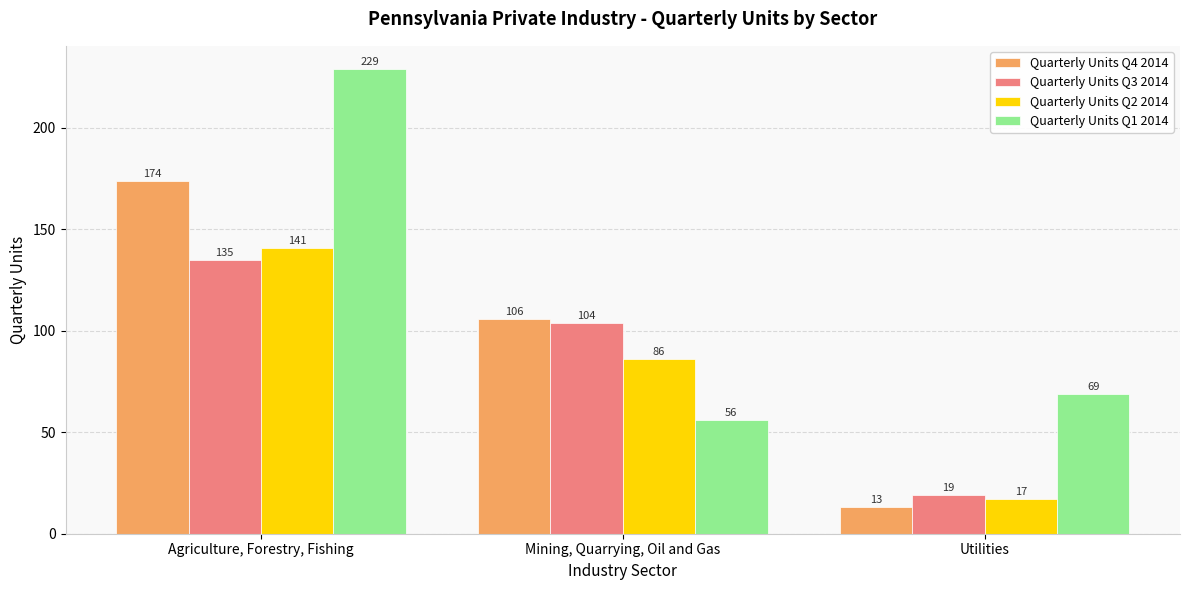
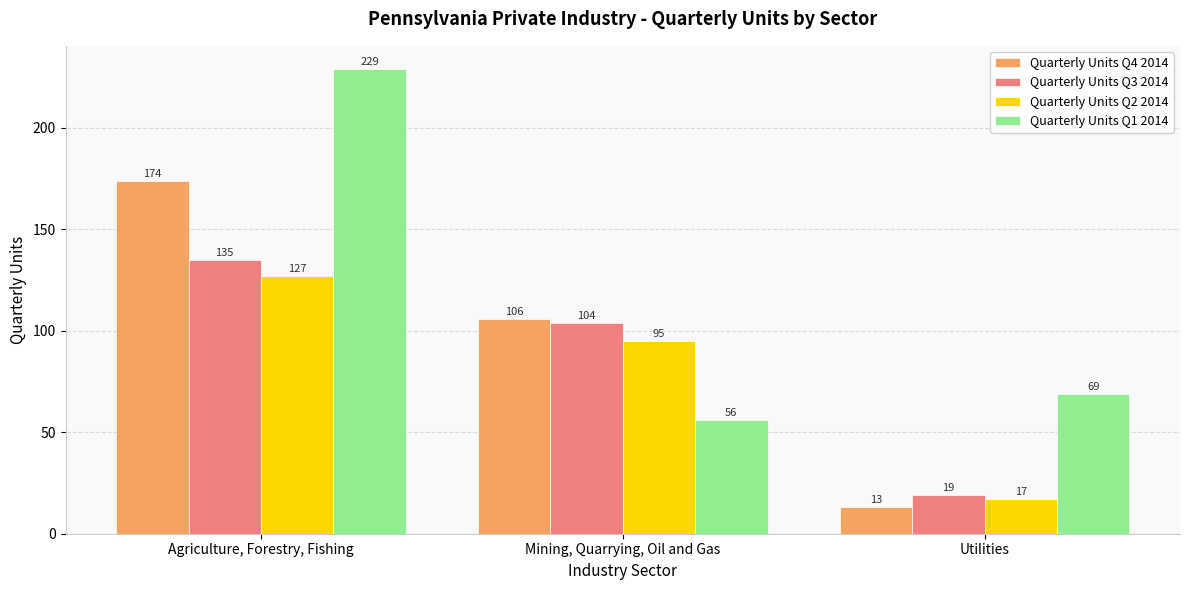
Quarterly Units Q2 2014, Agriculture, Forestry, Fishing: 141 -> 127
Quarterly Units Q2 2014, Mining, Quarrying, Oil and Gas: 86 -> 95
